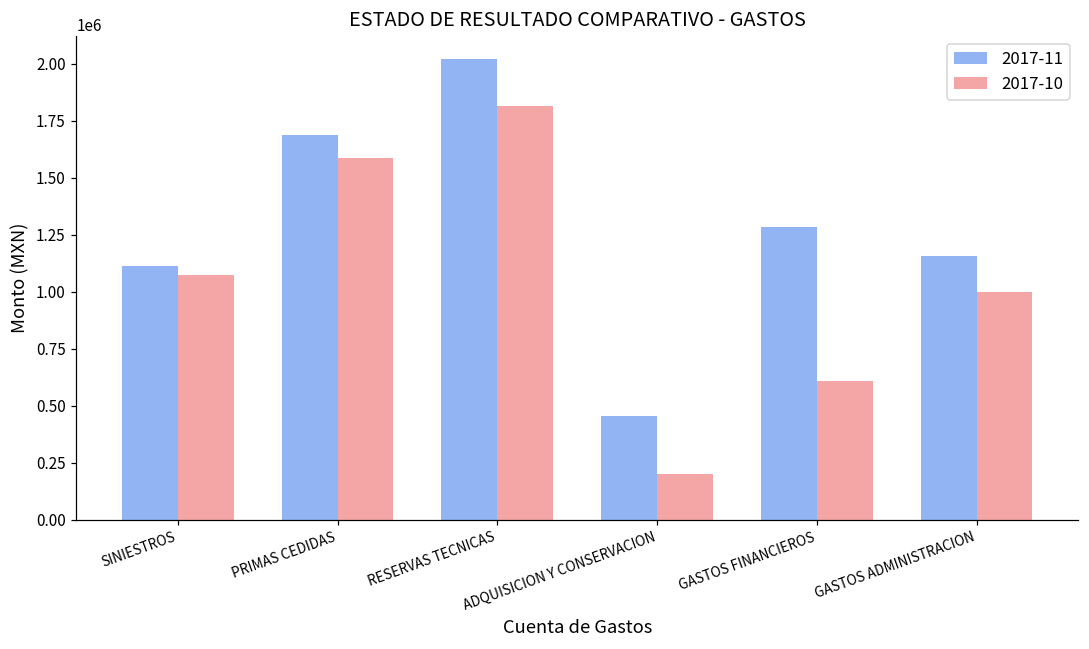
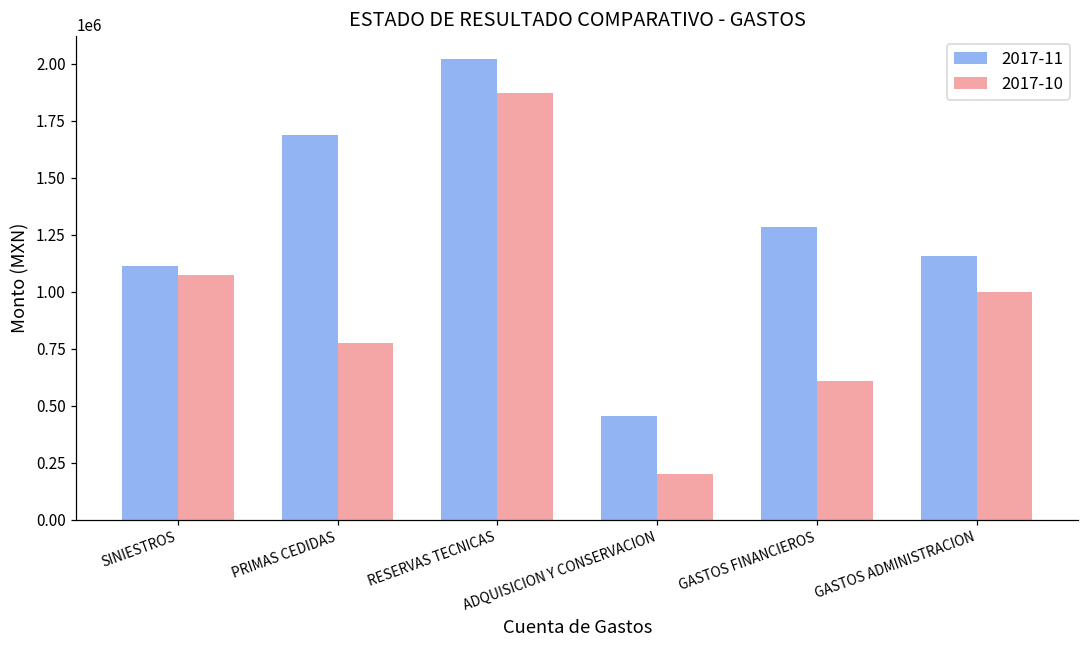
2017-10, PRIMAS CEDIDAS: 1590000 -> 780000
2017-10, RESERVAS TECNICAS: 1810000 -> 1870000
